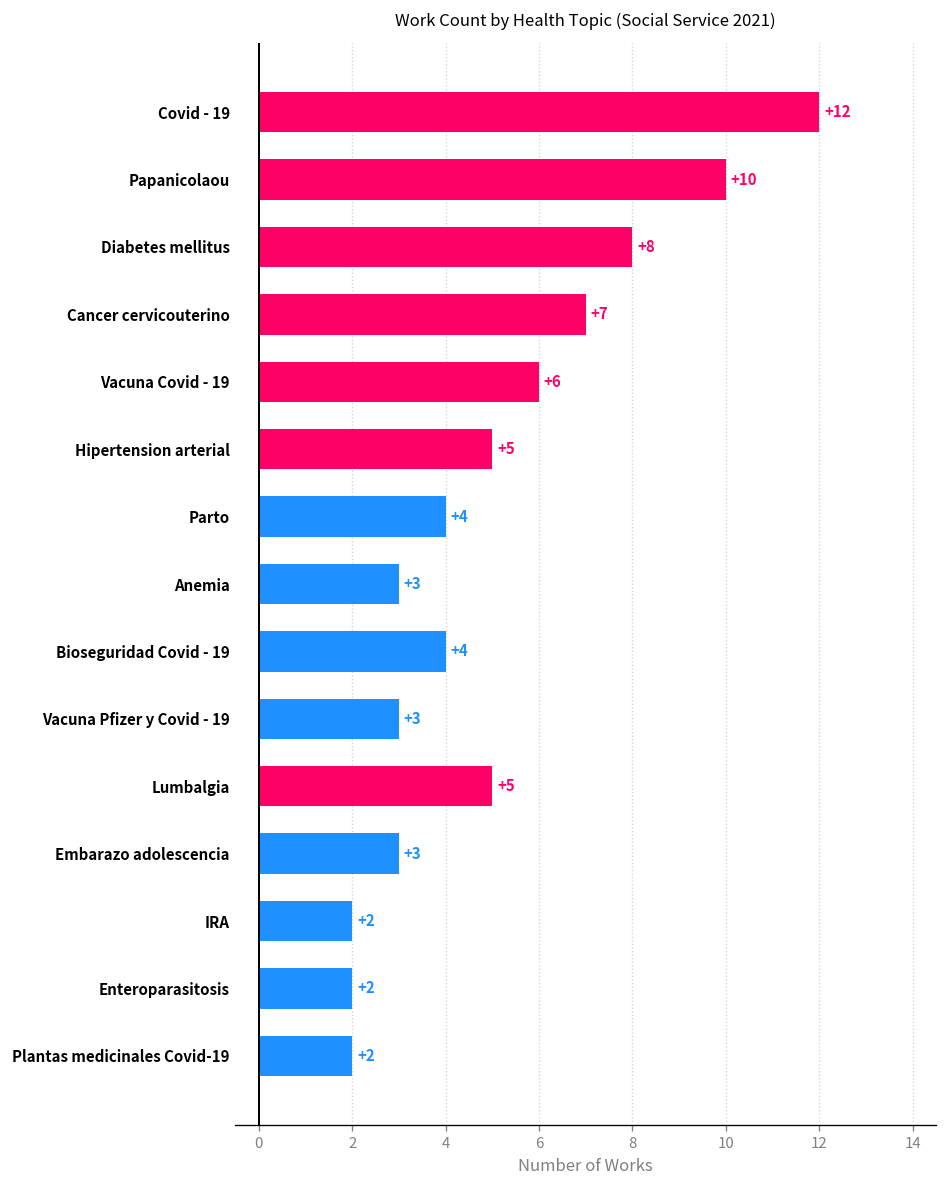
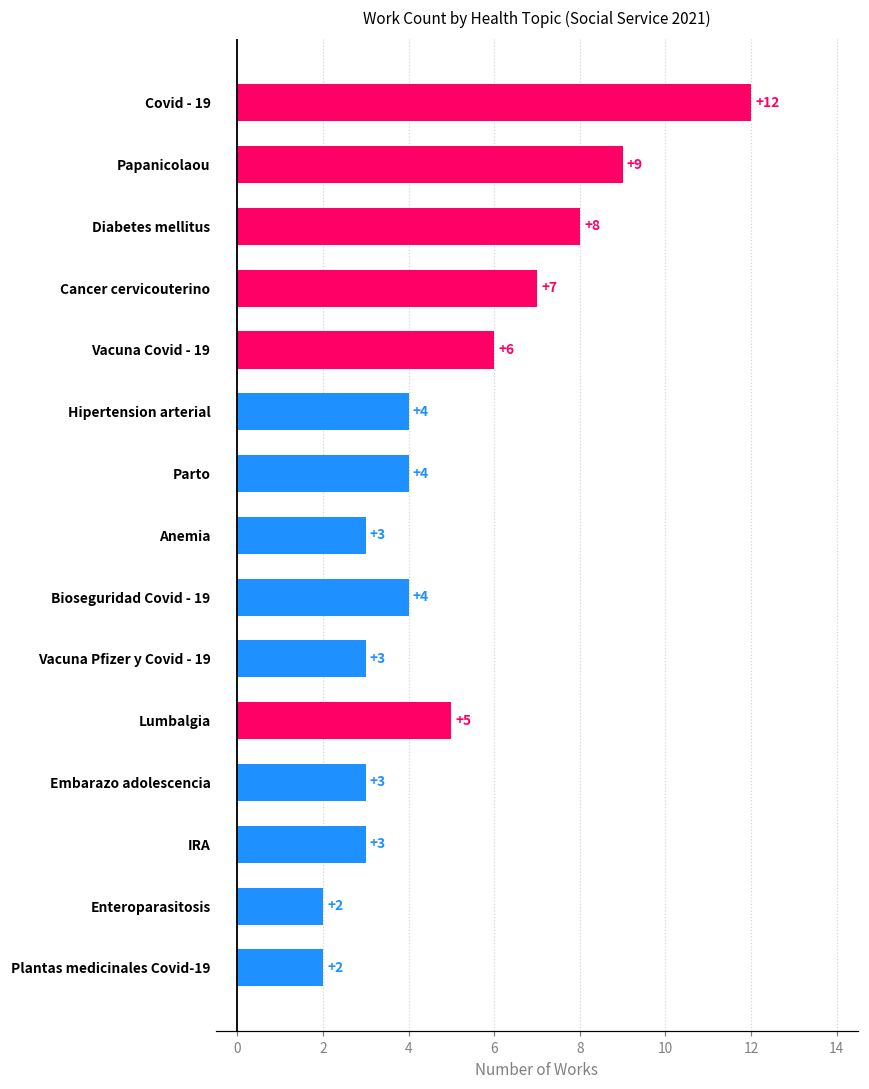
Papanicolaou: +10 -> +9
Hipertension arterial: +5 -> +4
IRA: +2 -> +3
